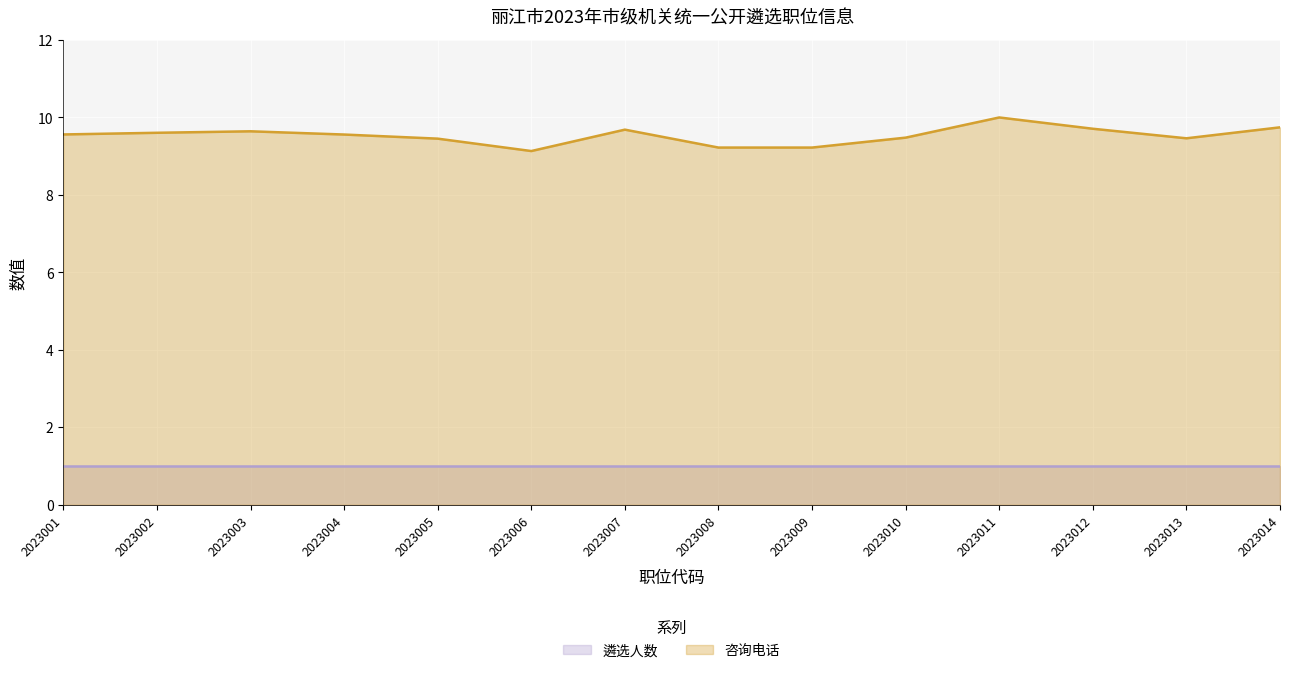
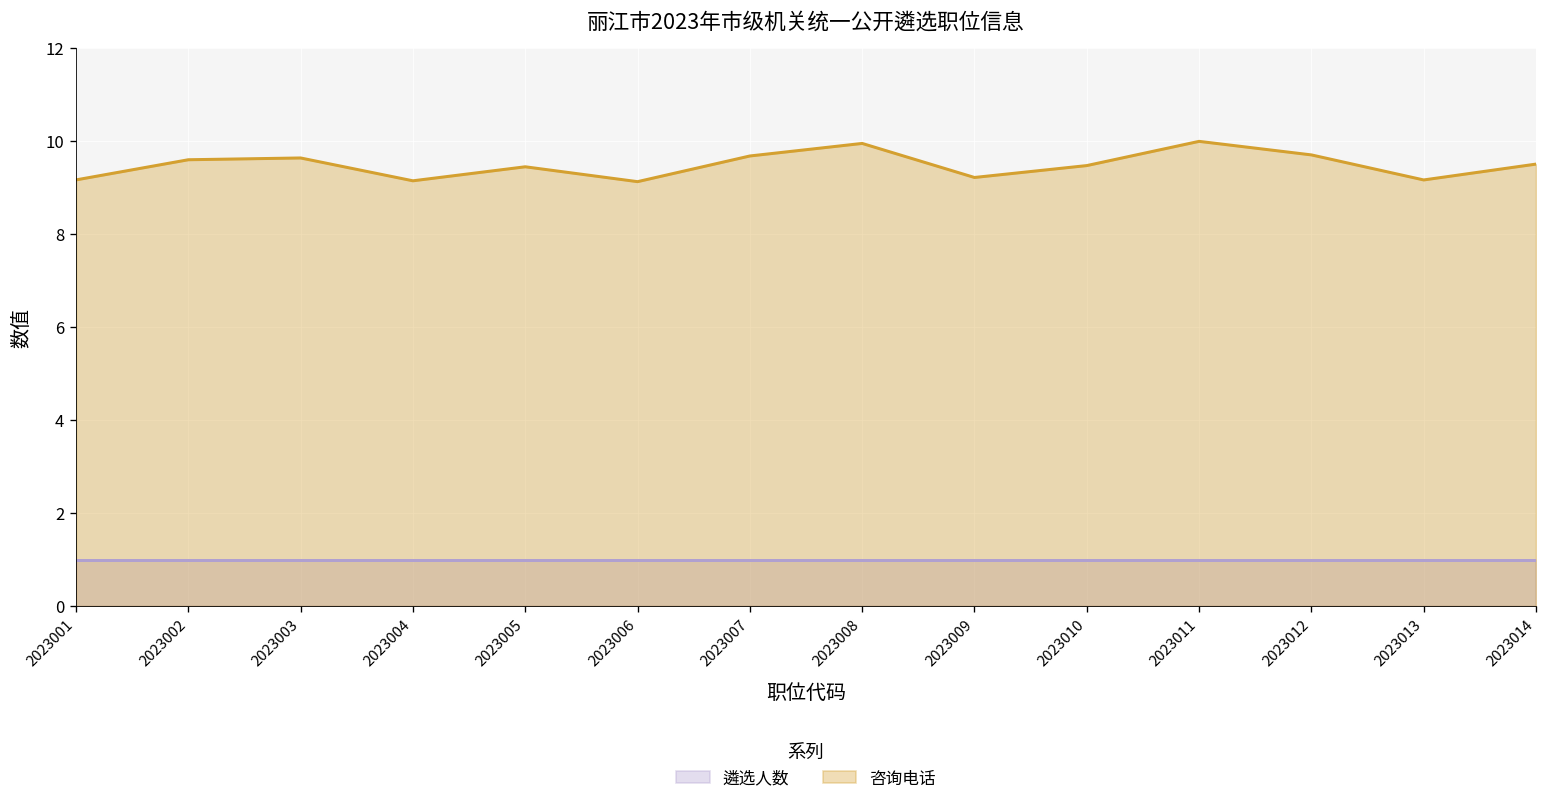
咨询电话, 2023001: 9.6 -> 9.2
咨询电话, 2023004: 9.6 -> 9.2
咨询电话, 2023008: 9.2 -> 10.0
咨询电话, 2023013: 9.5 -> 9.2
咨询电话, 2023014: 9.7 -> 9.5
